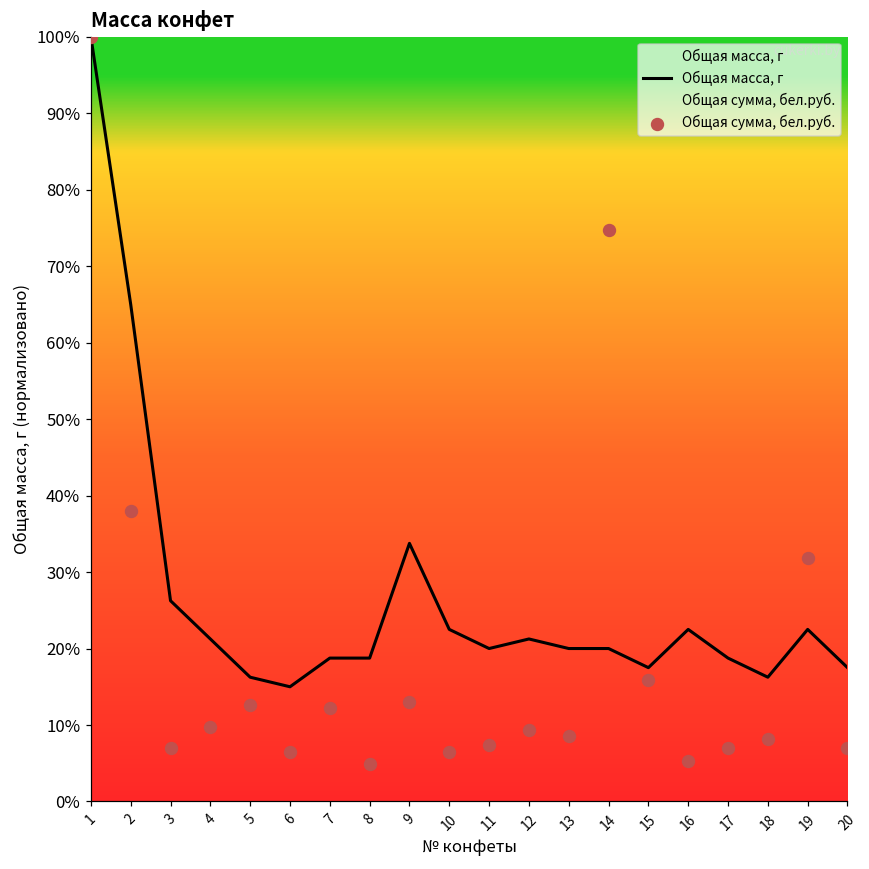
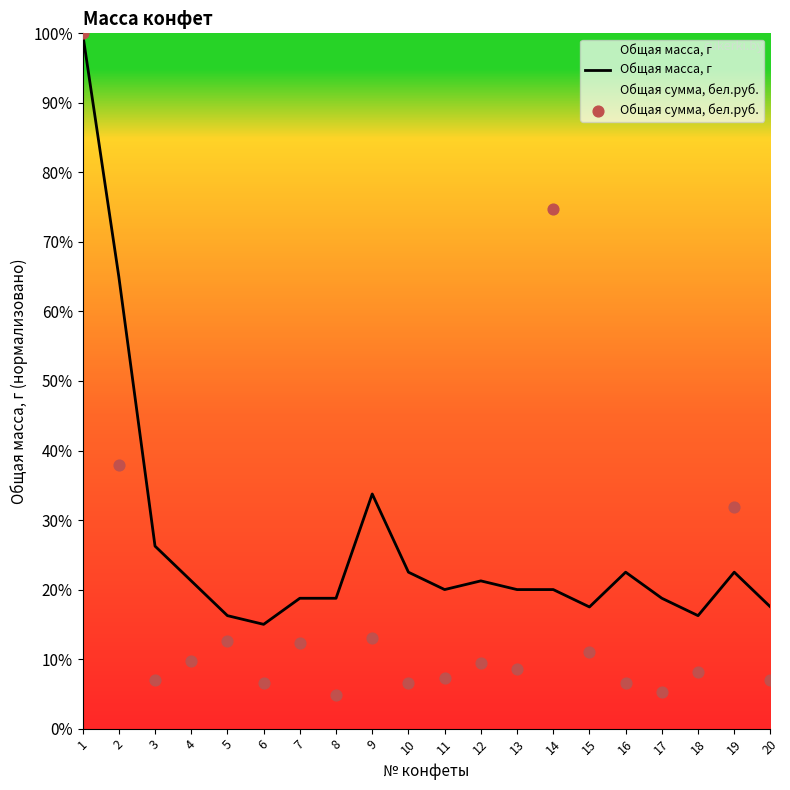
Общая сумма, бел.руб., 15: 16% -> 11%
Общая сумма, бел.руб., 16: 5% -> 7%
Общая сумма, бел.руб., 17: 7% -> 5%
